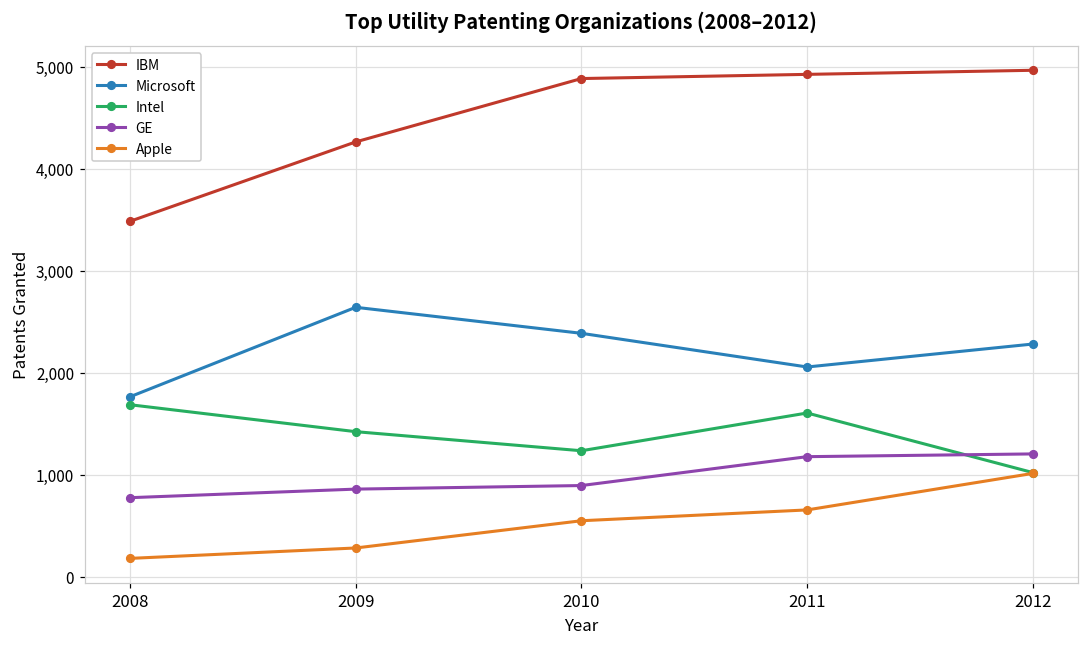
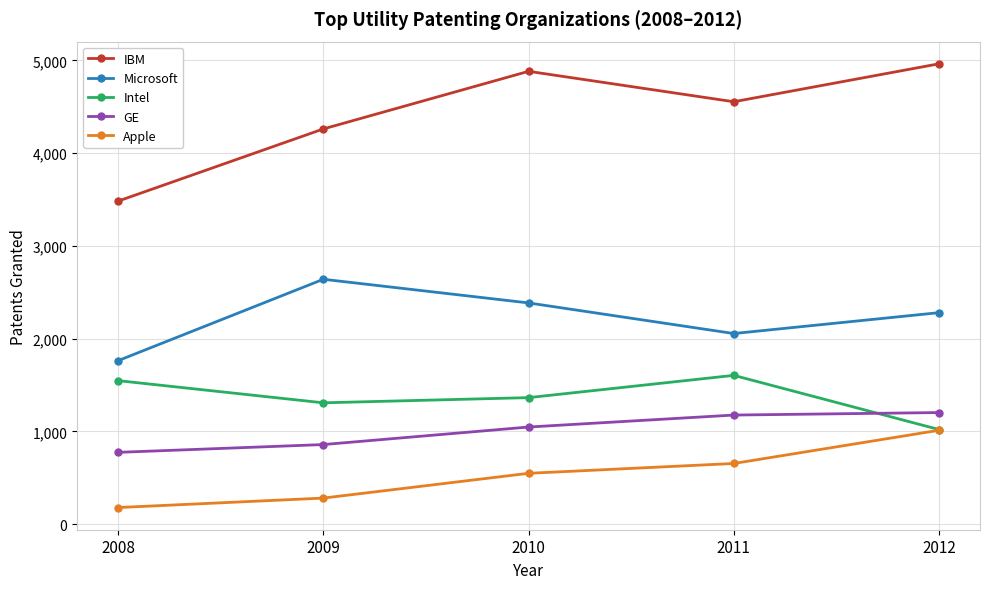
Intel, 2008: 1,700 -> 1,500
Intel, 2009: 1,400 -> 1,300
Intel, 2010: 1,200 -> 1,400
GE, 2010: 900 -> 1,000
IBM, 2011: 4,900 -> 4,600
